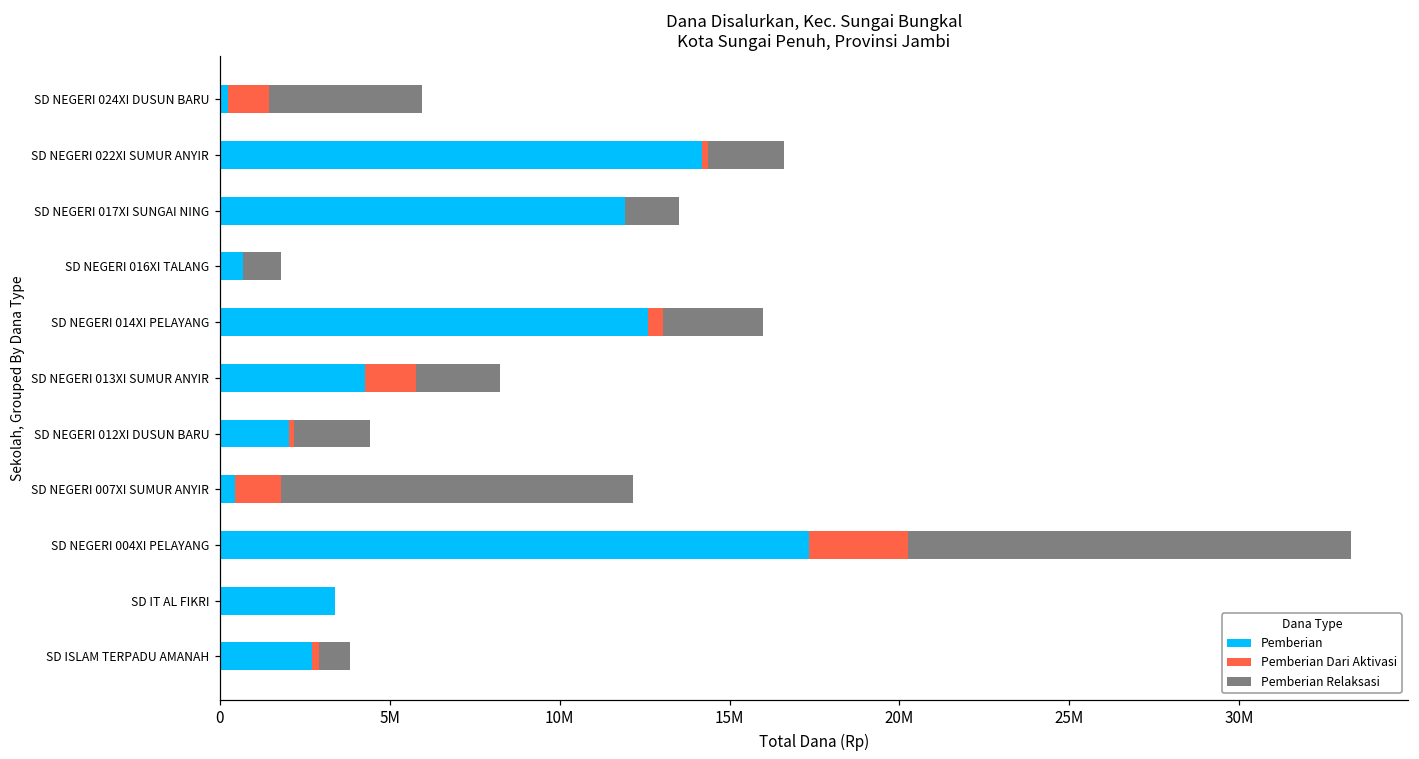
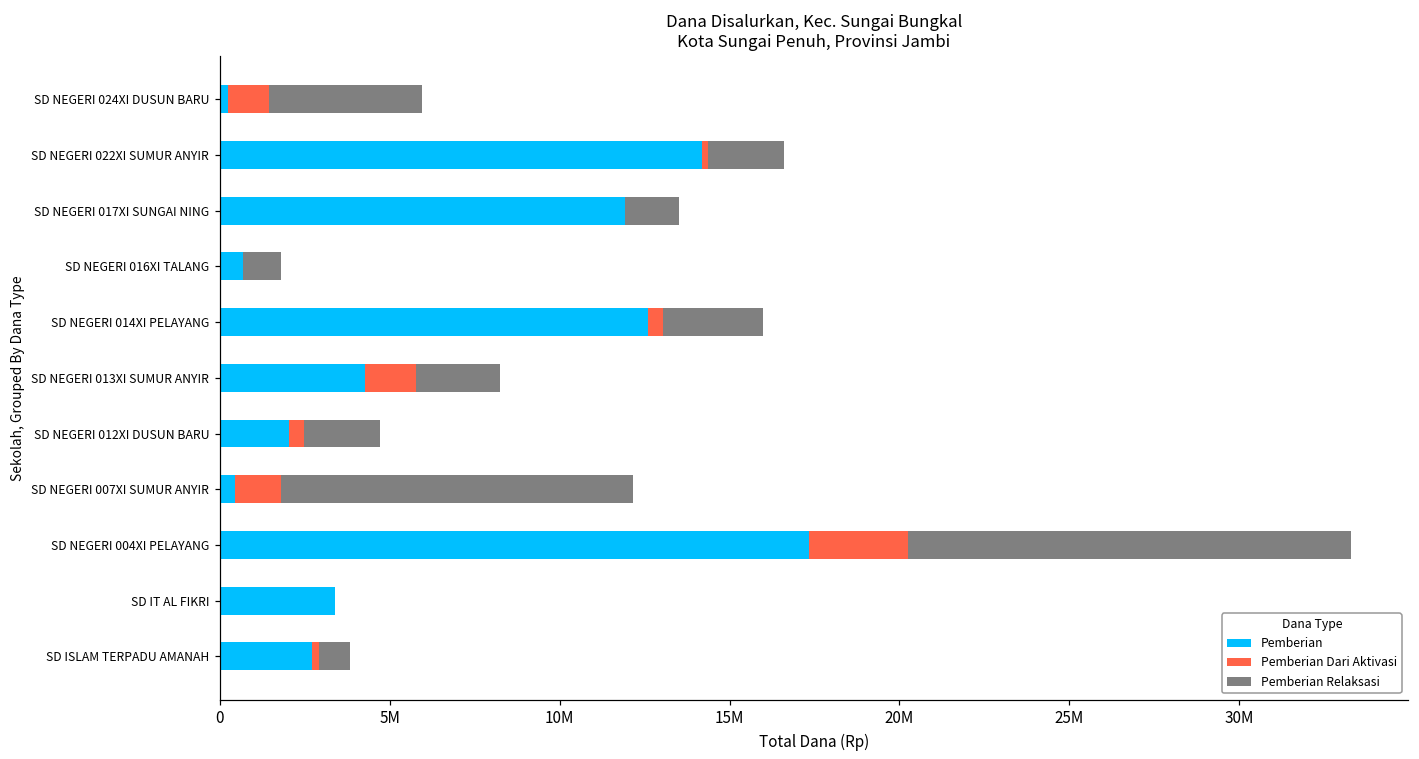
Pemberian Dari Aktivasi, SD NEGERI 012XI DUSUN BARU: 200000 -> 500000
